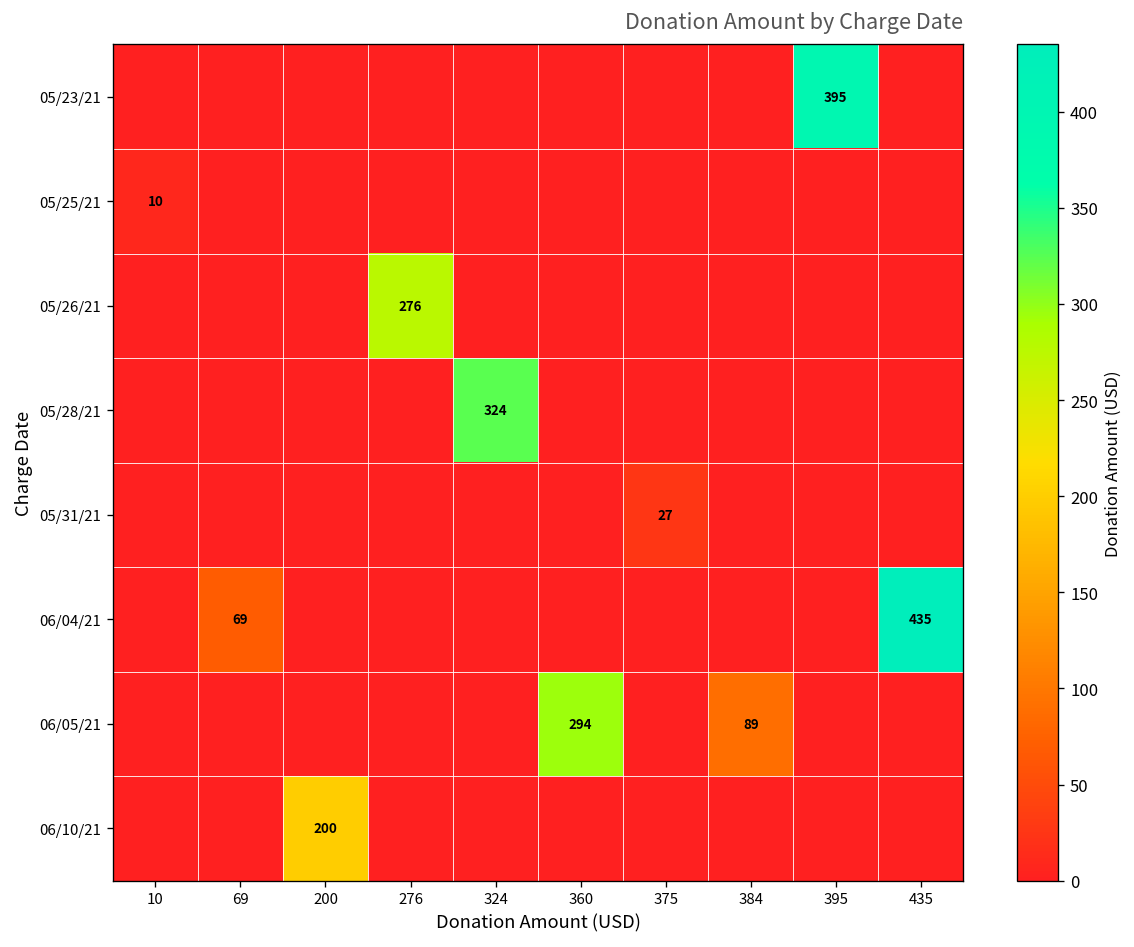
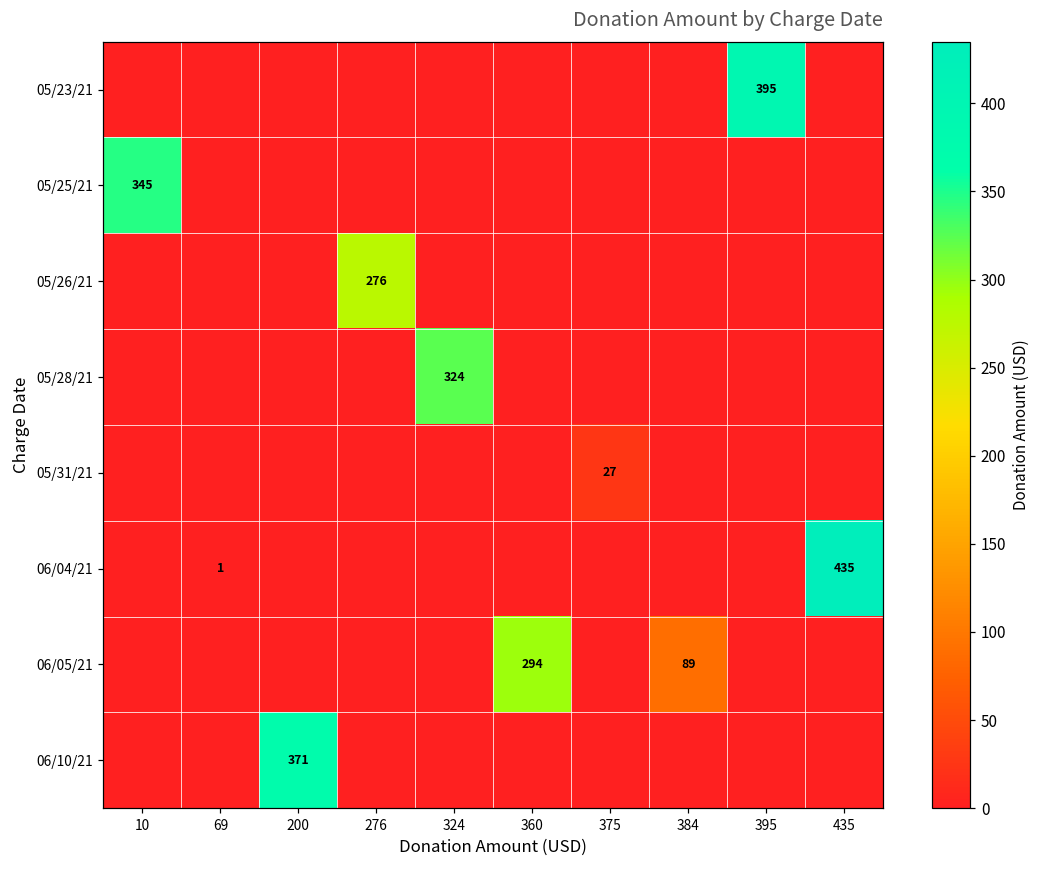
05/25/21, 10: 10 -> 345
06/04/21, 69: 69 -> 1
06/10/21, 200: 200 -> 371
